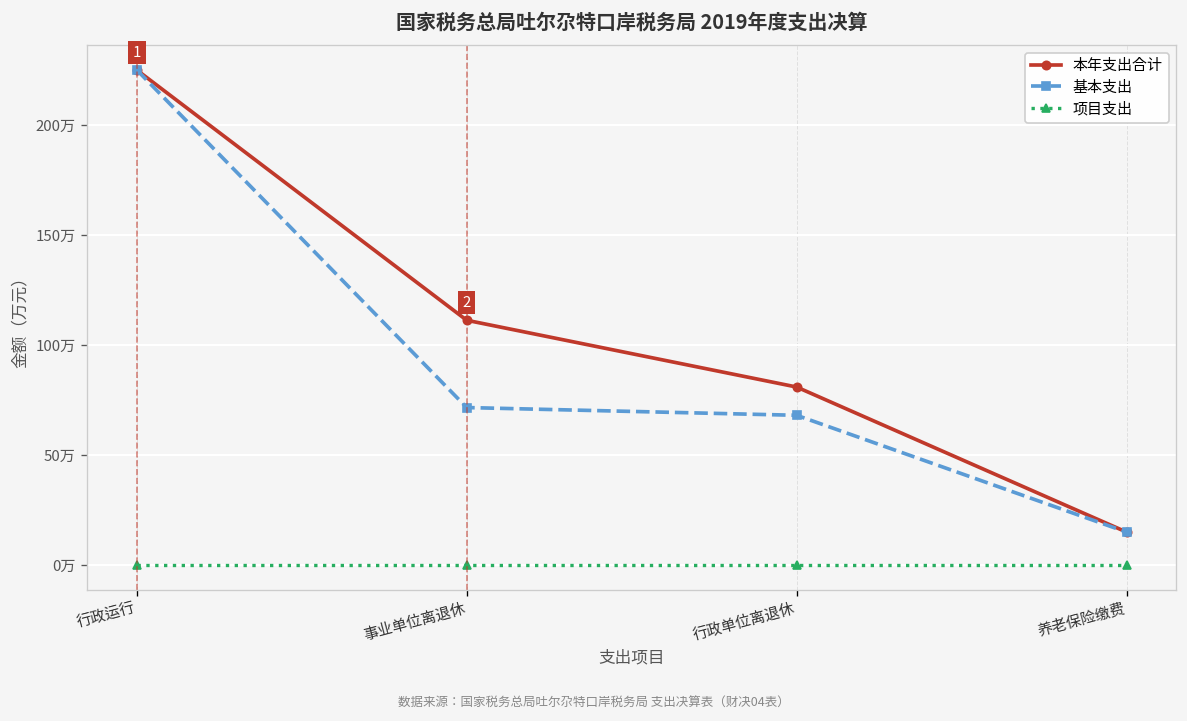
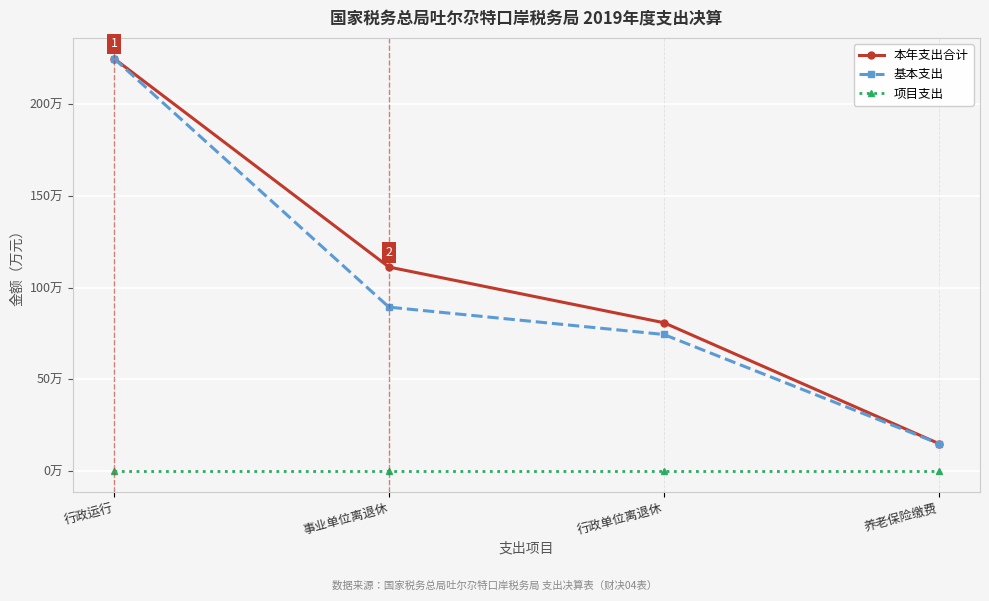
基本支出, 事业单位离退休: 72万 -> 89万
基本支出, 行政单位离退休: 68万 -> 74万
